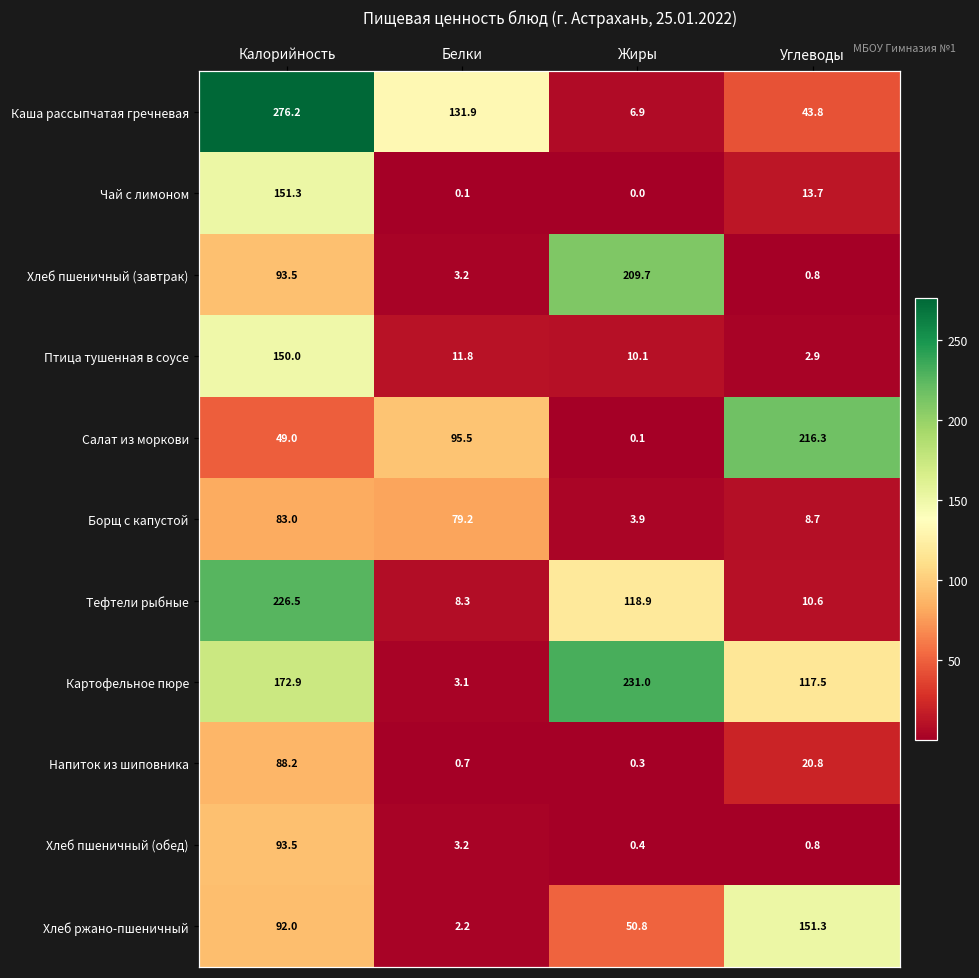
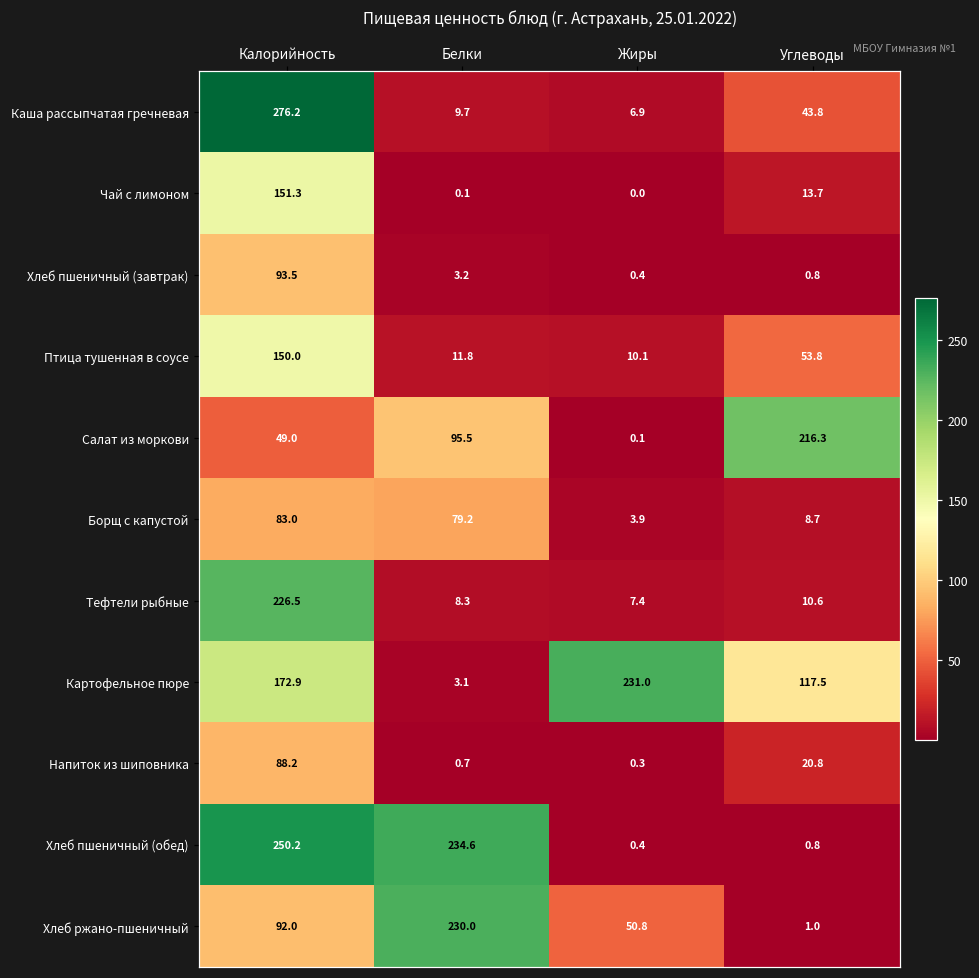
Каша рассыпчатая гречневая, Белки: 131.9 -> 9.7
Хлеб пшеничный (завтрак), Жиры: 209.7 -> 0.4
Птица тушенная в соусе, Углеводы: 2.9 -> 53.8
Тефтели рыбные, Жиры: 118.9 -> 7.4
Хлеб пшеничный (обед), Калорийность: 93.5 -> 250.2
Хлеб пшеничный (обед), Белки: 3.2 -> 234.6
Хлеб ржано-пшеничный, Белки: 2.2 -> 230.0
Хлеб ржано-пшеничный, Углеводы: 151.3 -> 1.0
